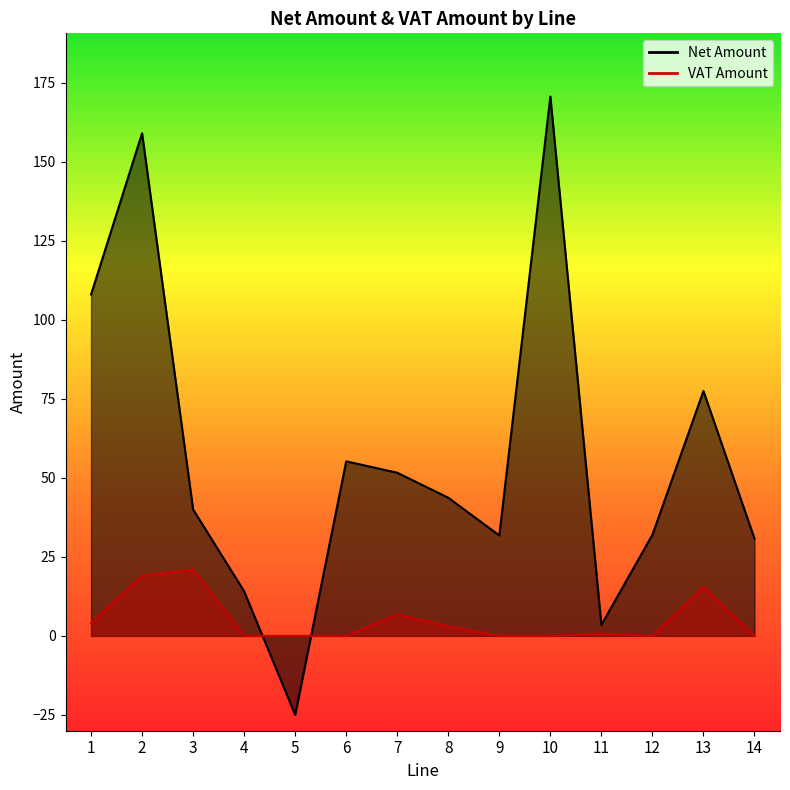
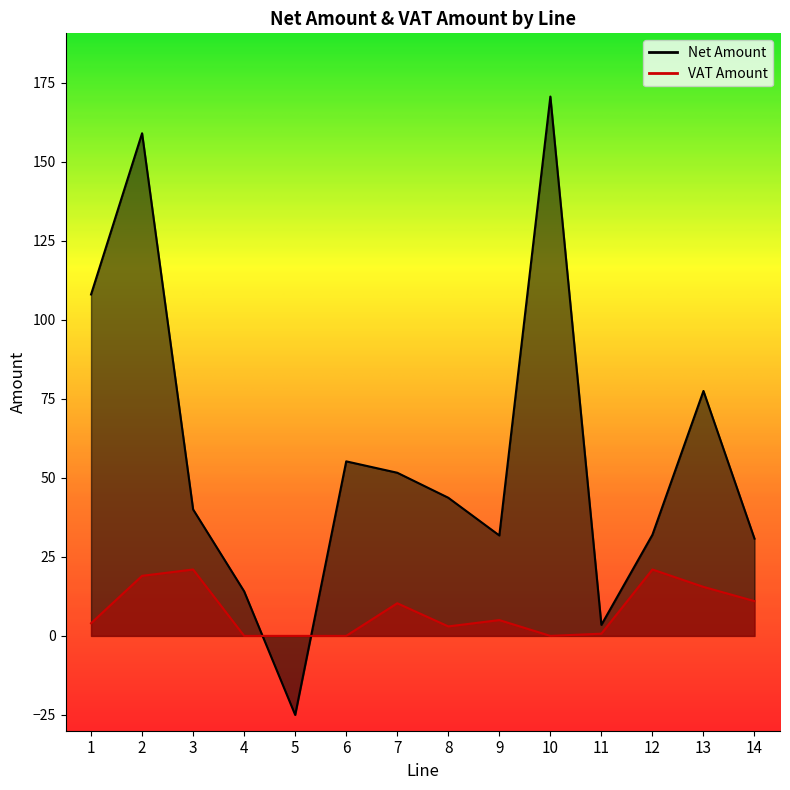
VAT Amount, 7: 7 -> 10
VAT Amount, 9: 0 -> 5
VAT Amount, 12: 0 -> 21
VAT Amount, 14: 0 -> 11
